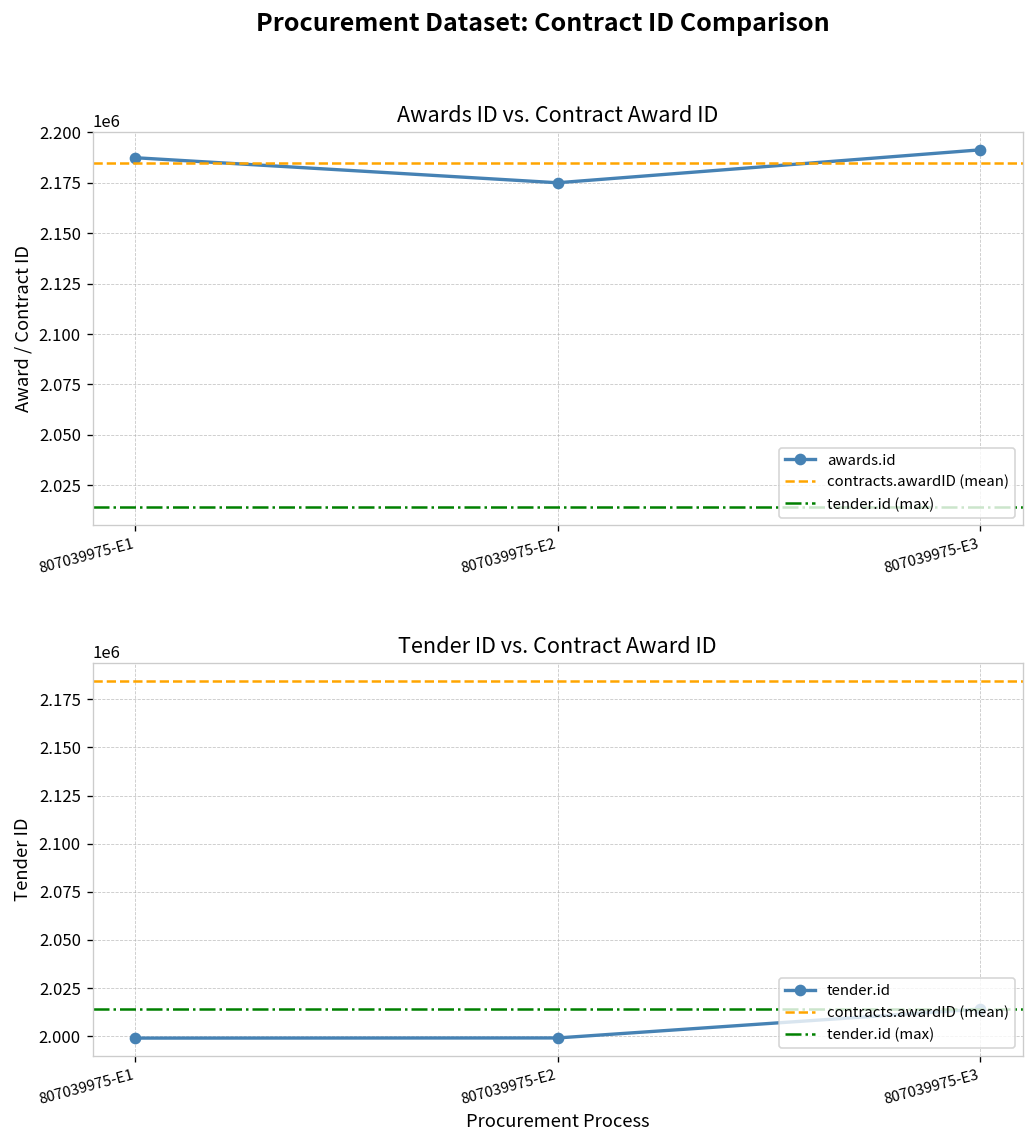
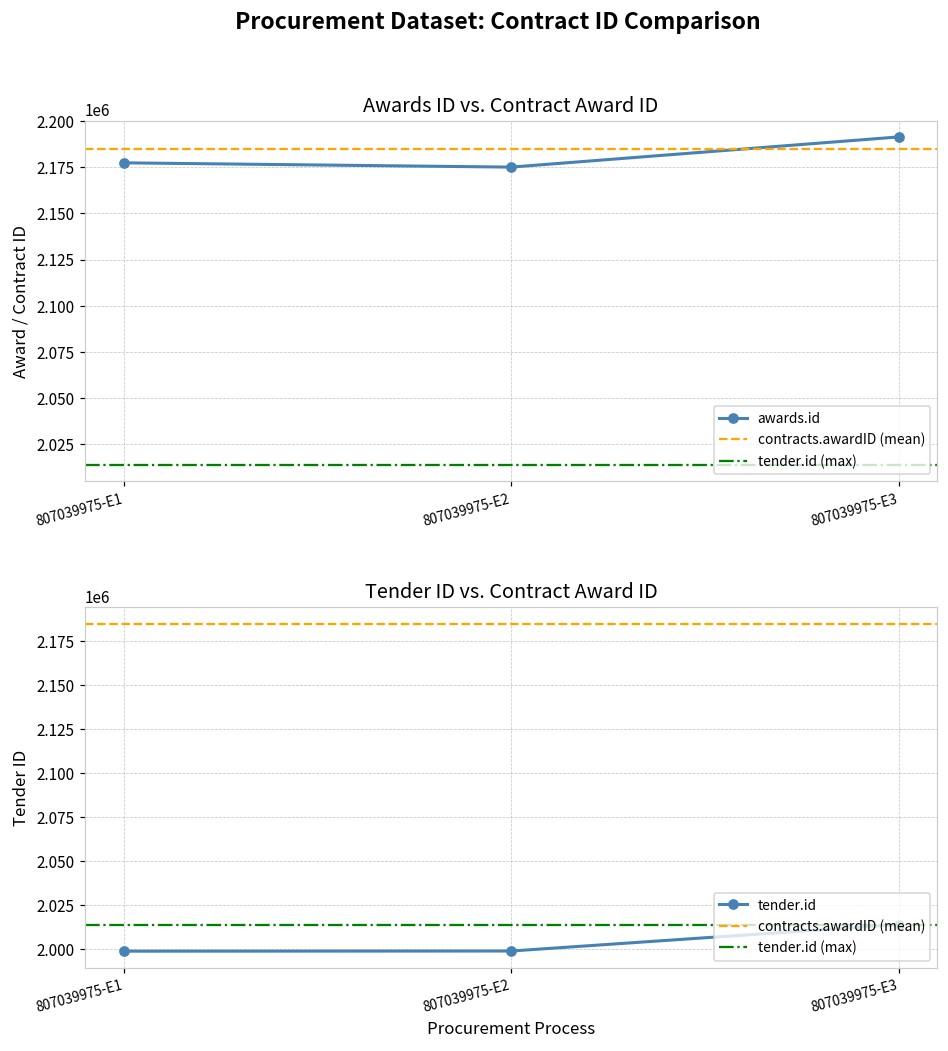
Awards ID vs. Contract Award ID, 807039975-E1: 2187000 -> 2177000
